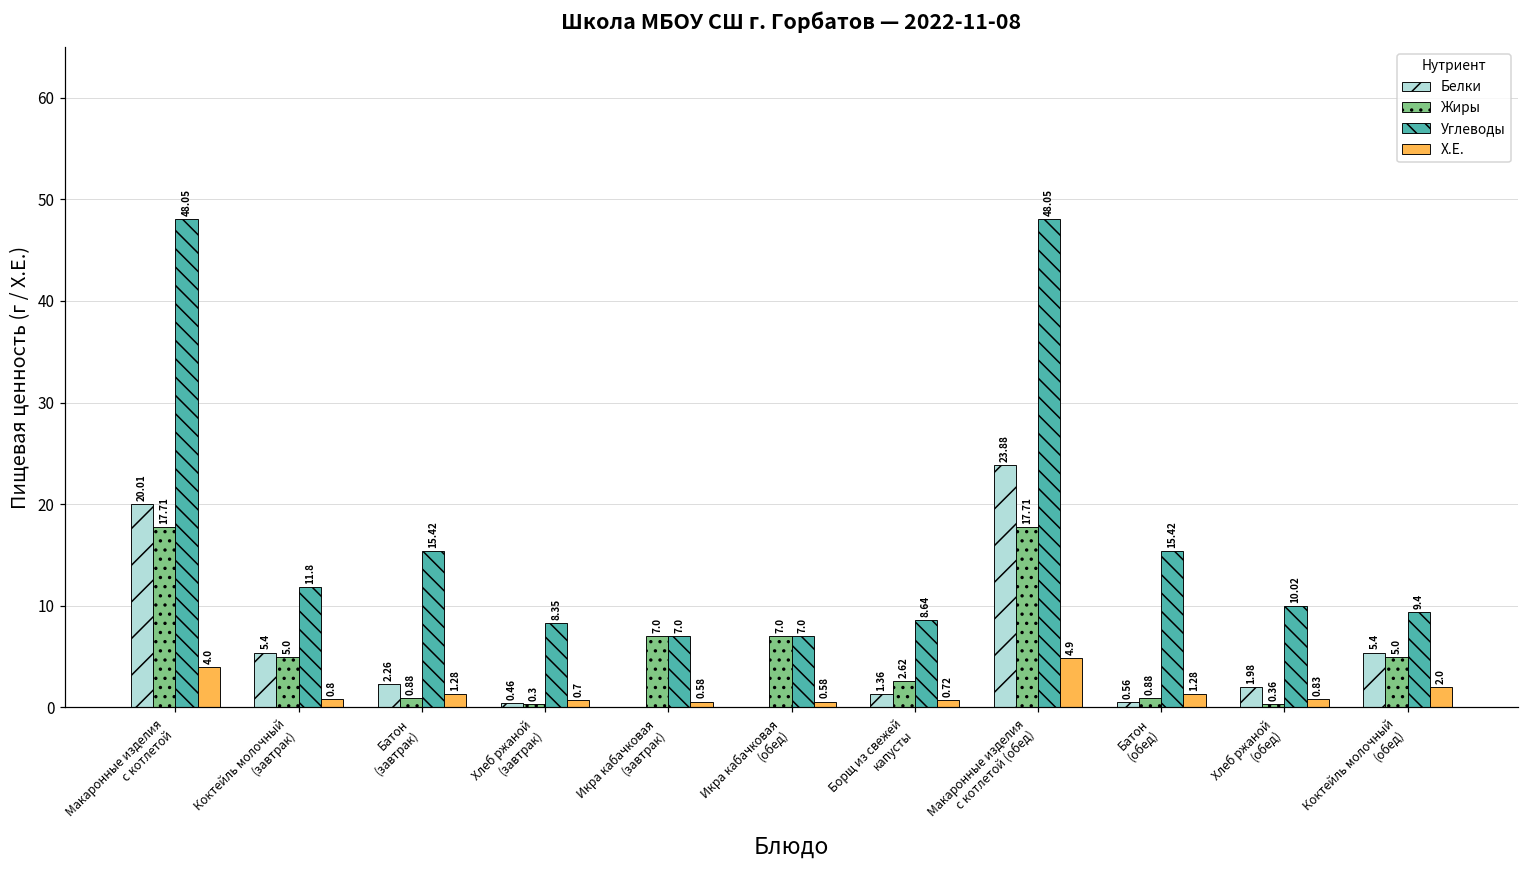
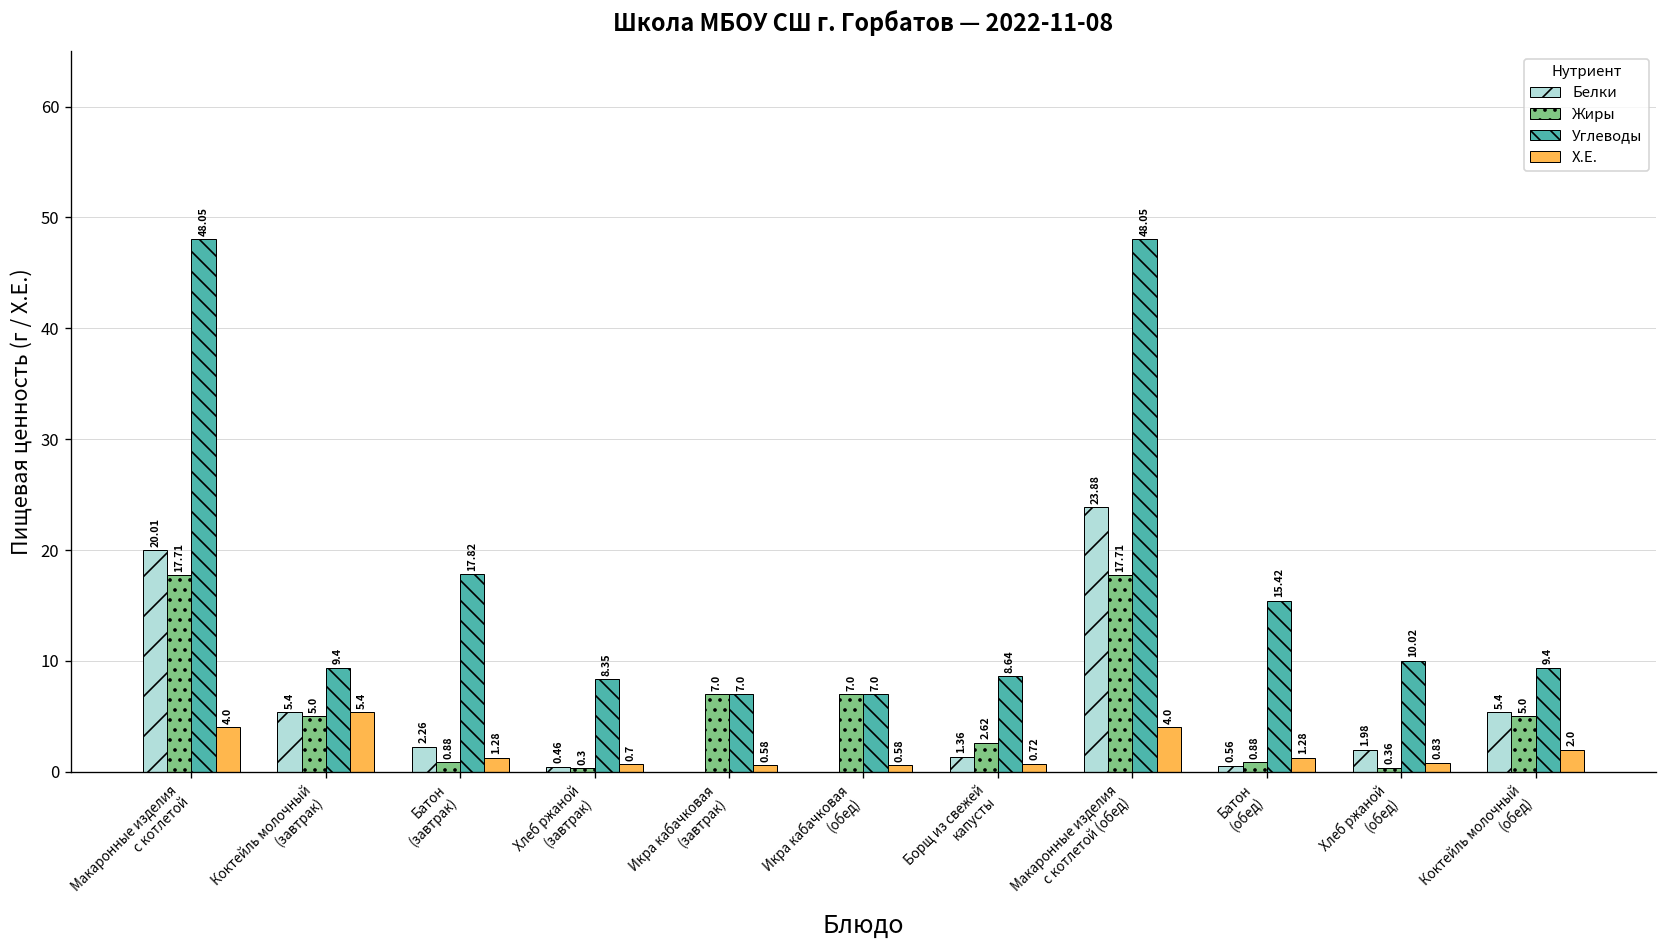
Углеводы, Коктейль молочный (завтрак): 11.8 -> 9.4
Х.Е., Коктейль молочный (завтрак): 0.8 -> 5.4
Углеводы, Батон (завтрак): 15.42 -> 17.82
Х.Е., Макаронные изделия с котлетой (обед): 4.9 -> 4.0
